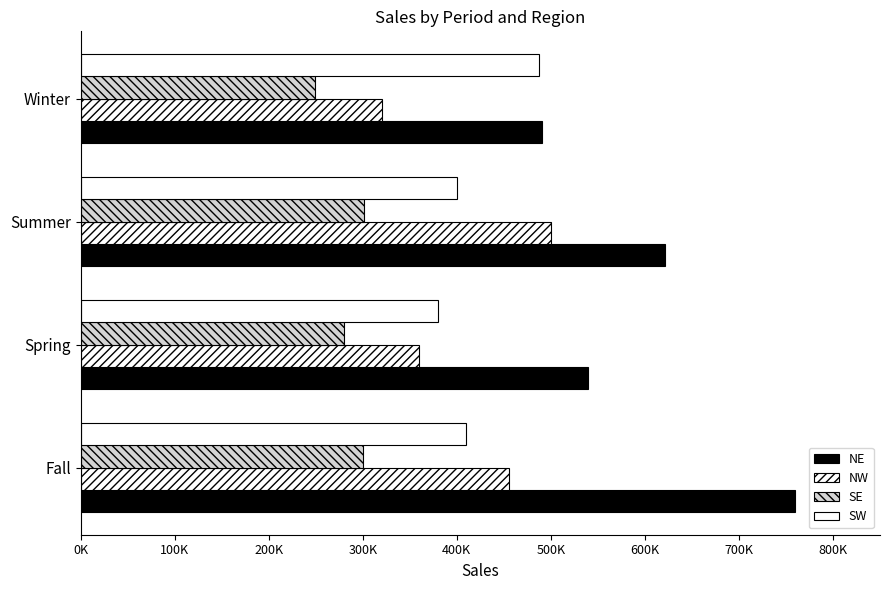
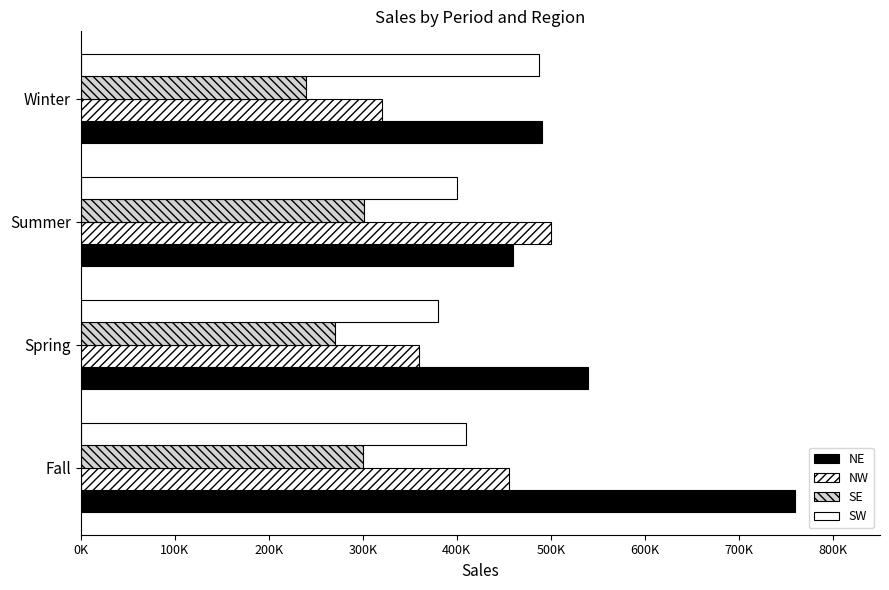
SE, Winter: 250000 -> 240000
NE, Summer: 620000 -> 460000
SE, Spring: 280000 -> 270000
